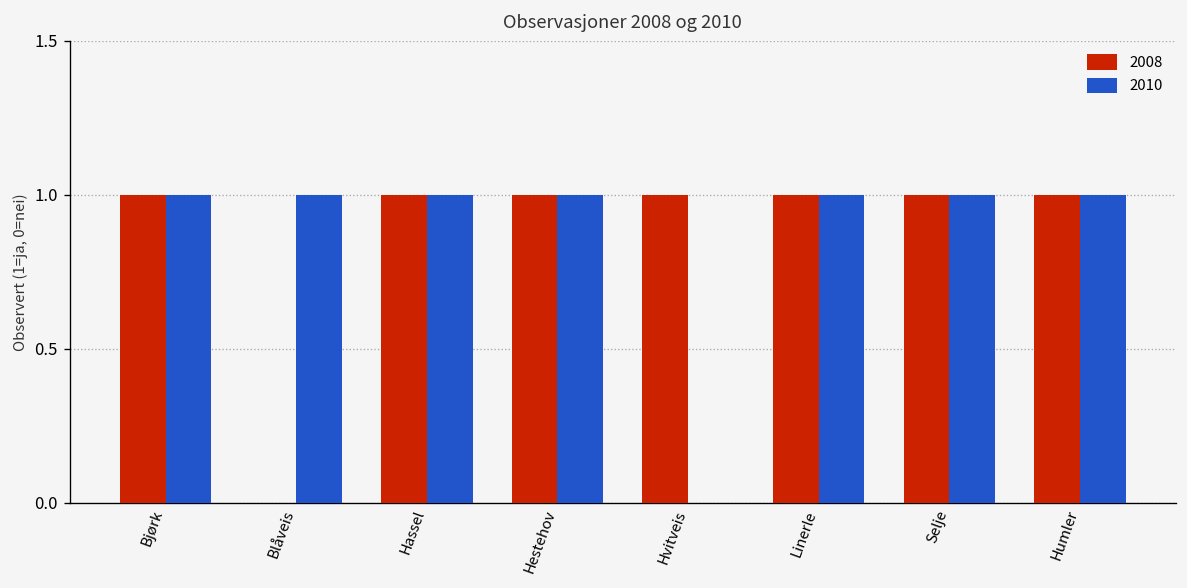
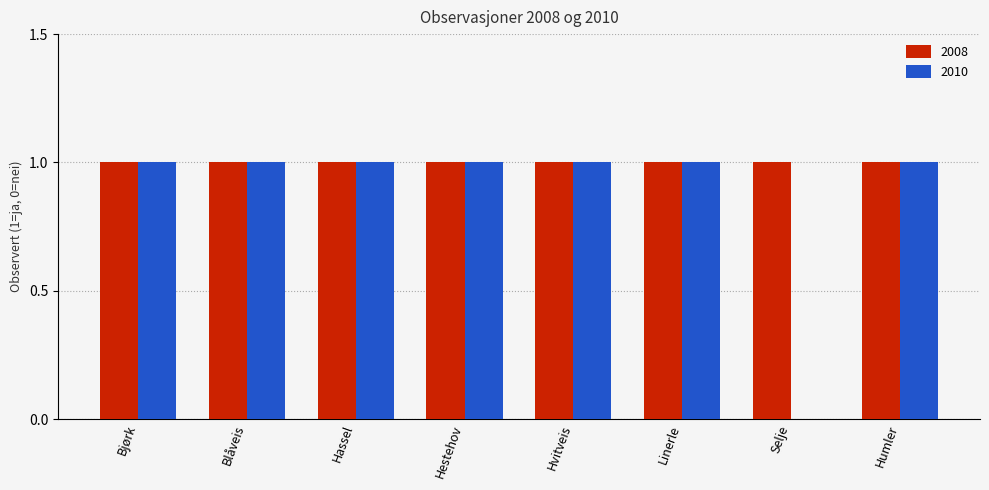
2008, Blåveis: 0 -> 1
2010, Hvitveis: 0 -> 1
2010, Selje: 1 -> 0
